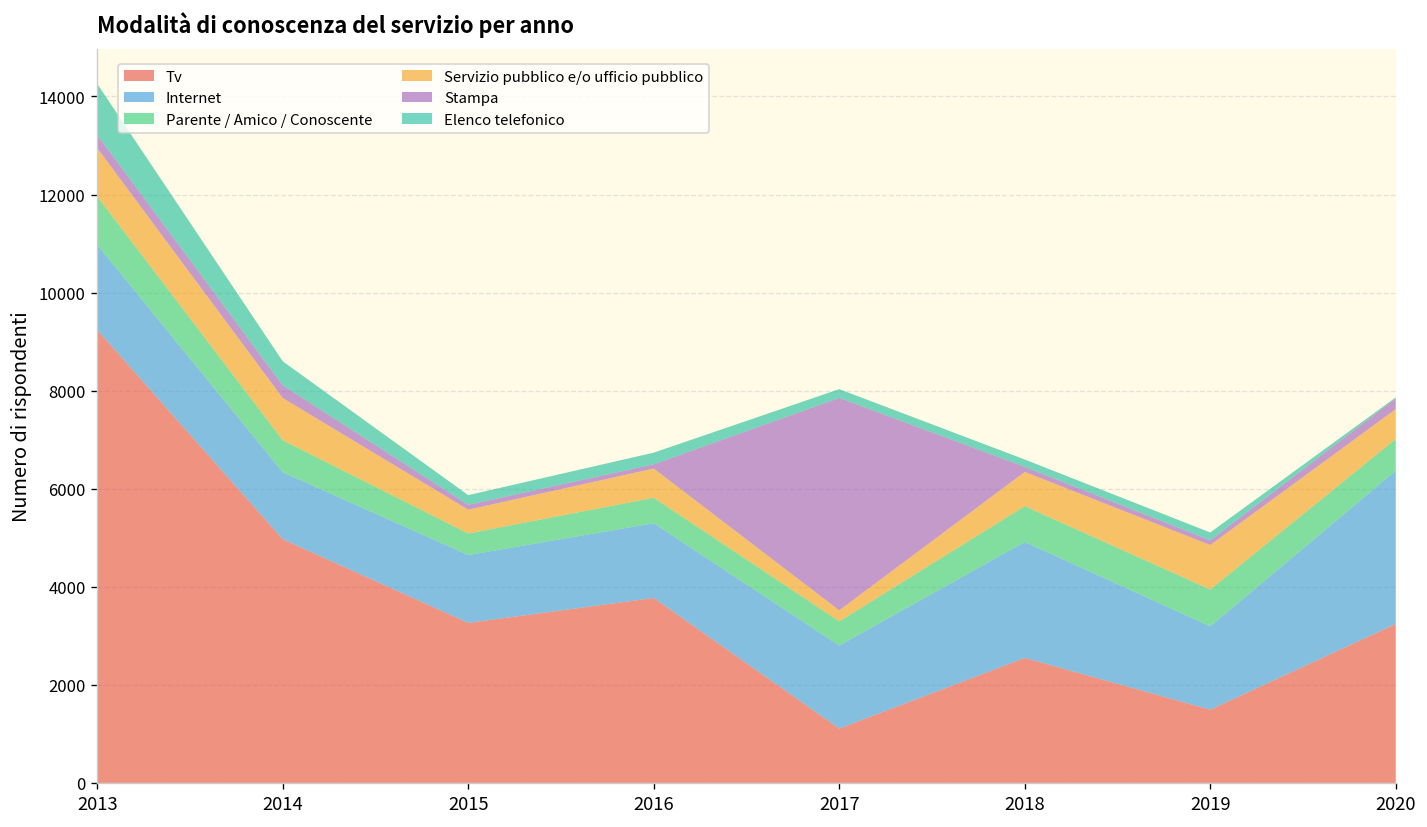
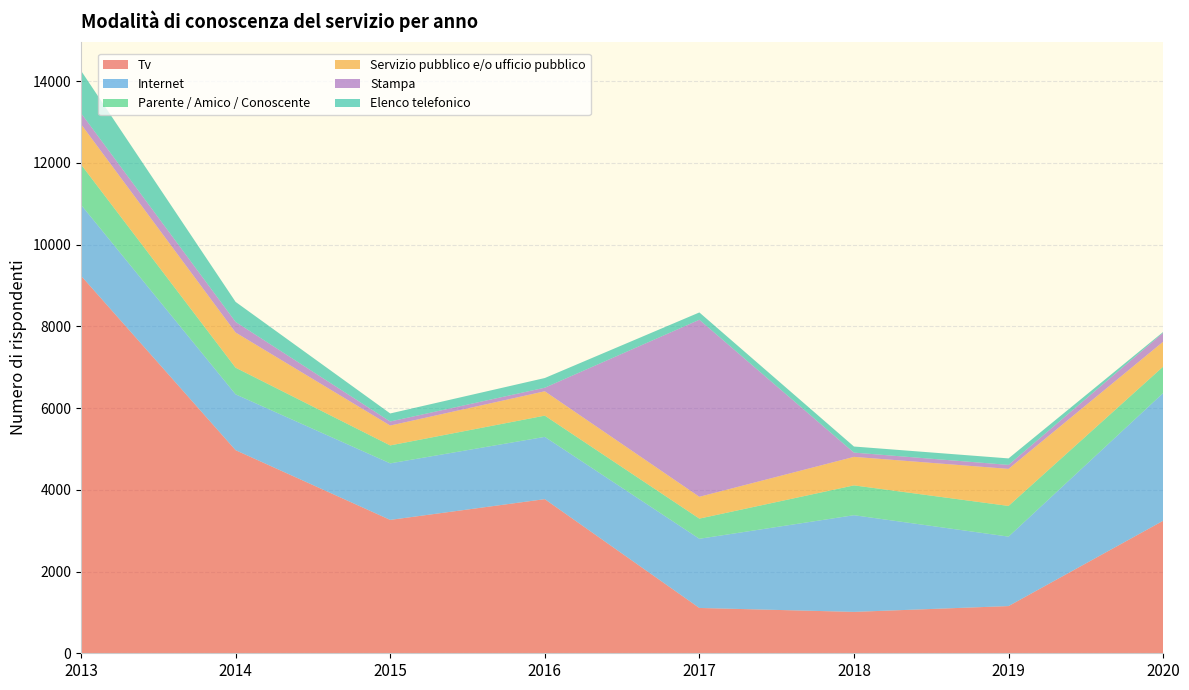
Servizio pubblico e/o ufficio pubblico, 2017: 200 -> 500
Tv, 2018: 2500 -> 1000
Tv, 2019: 1500 -> 1200
